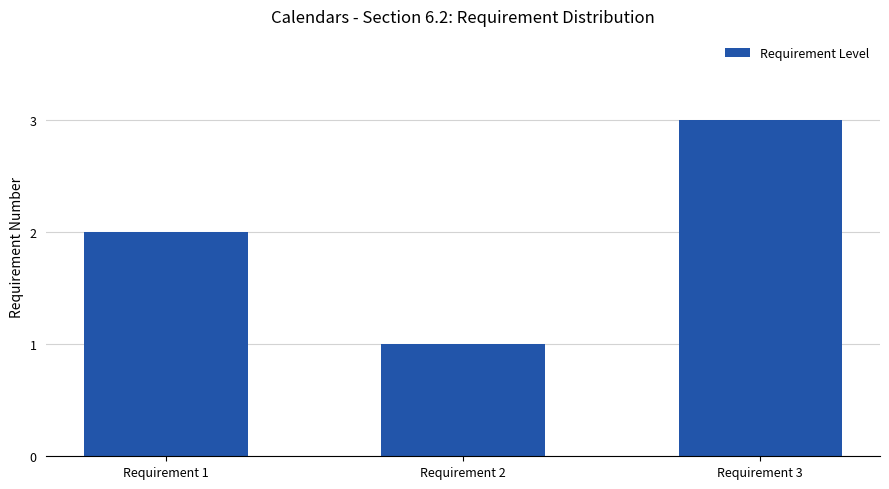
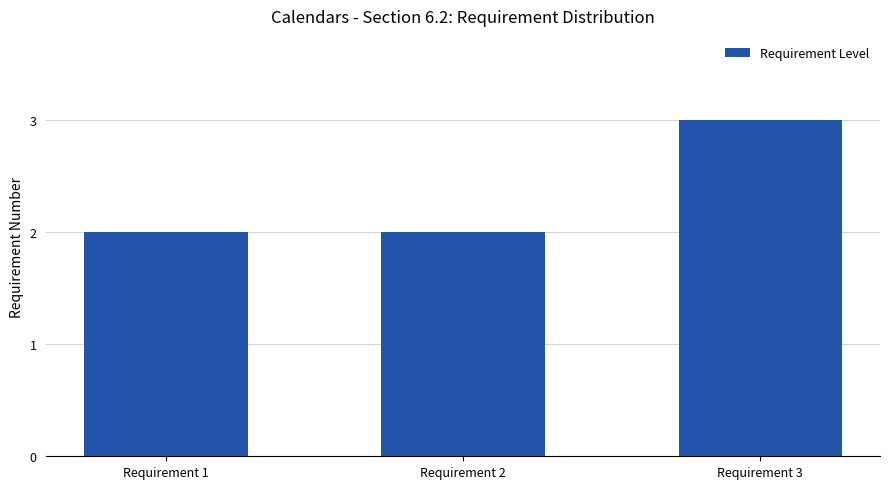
Requirement 2: 1 -> 2
